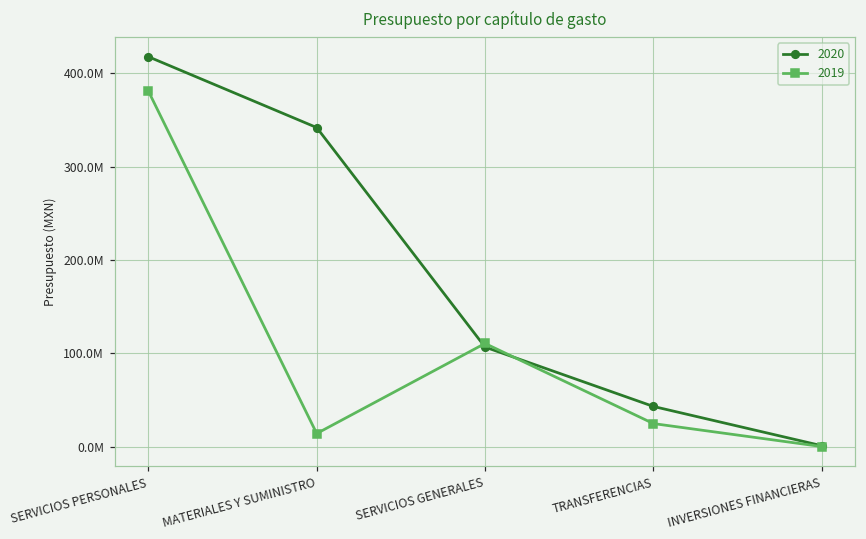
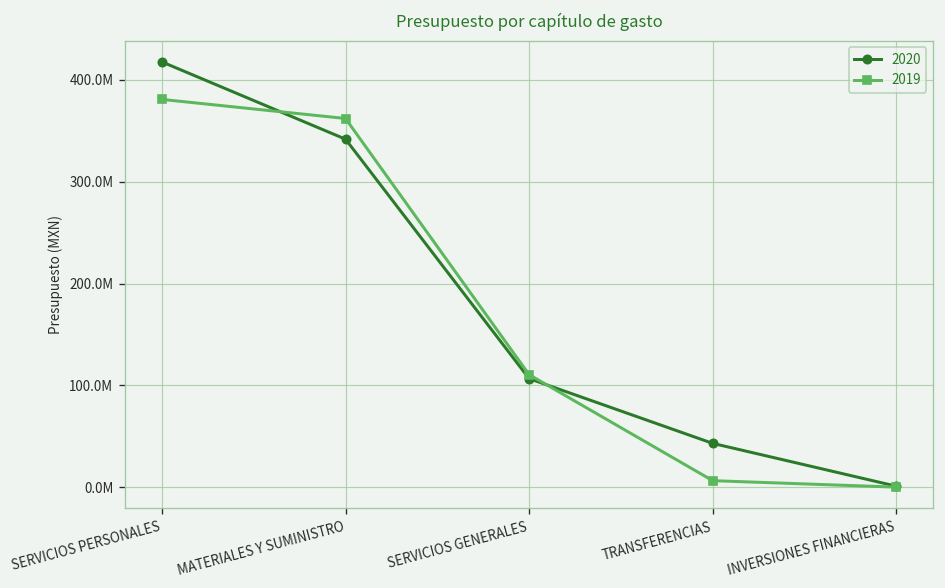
2019, MATERIALES Y SUMINISTRO: 10000000 -> 360000000
2019, TRANSFERENCIAS: 20000000 -> 10000000
